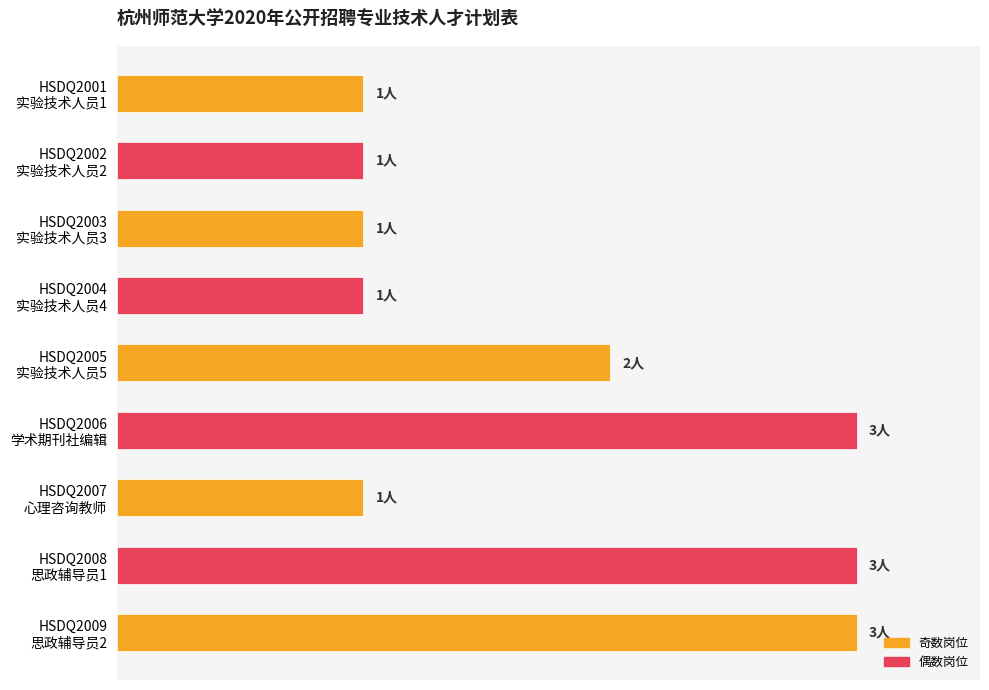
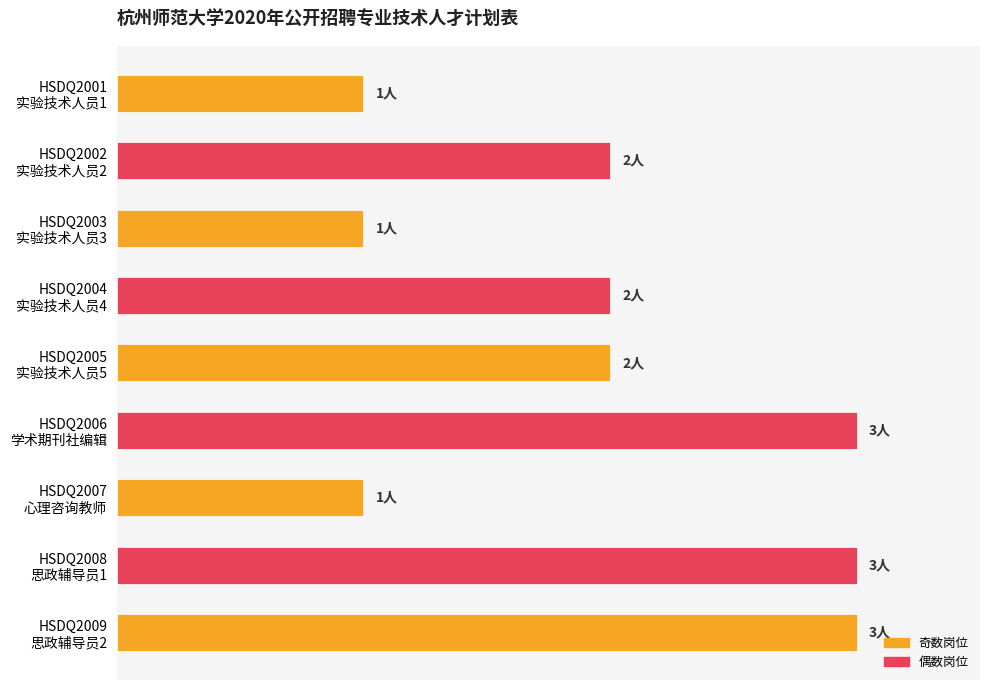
HSDQ2002 实验技术人员2: 1人 -> 2人
HSDQ2004 实验技术人员4: 1人 -> 2人
